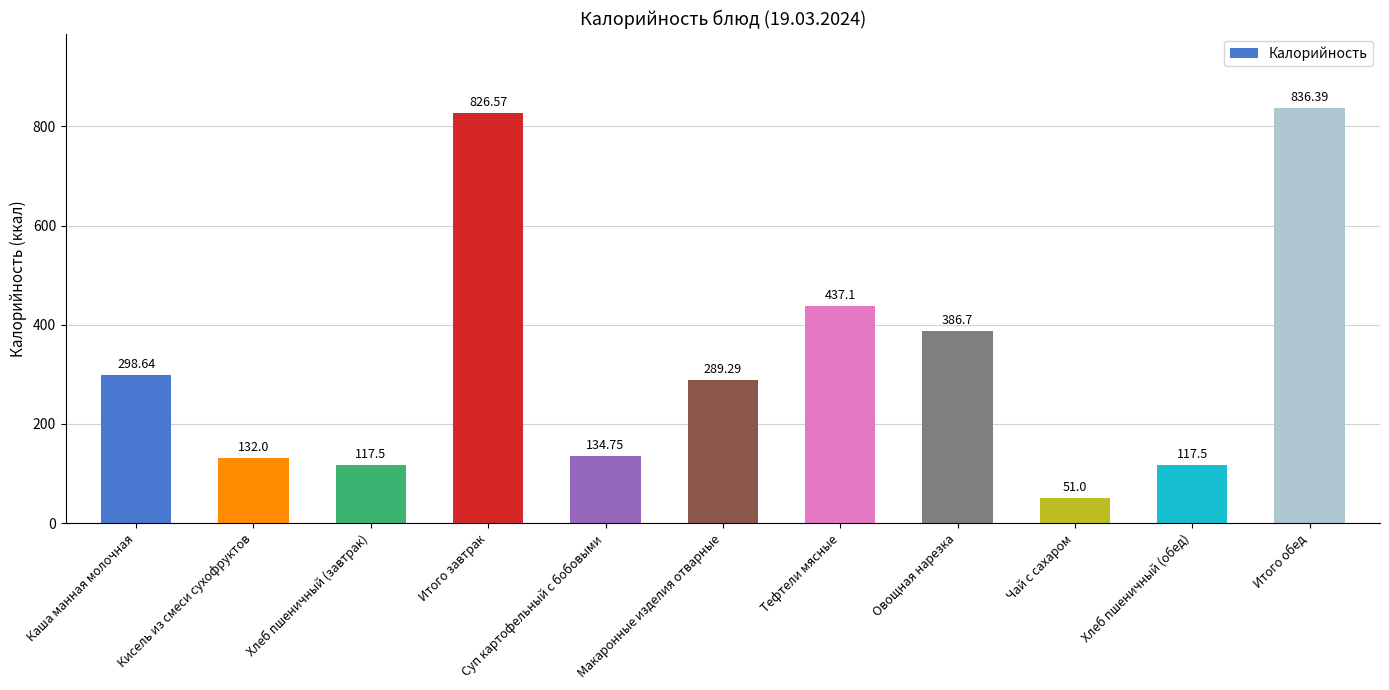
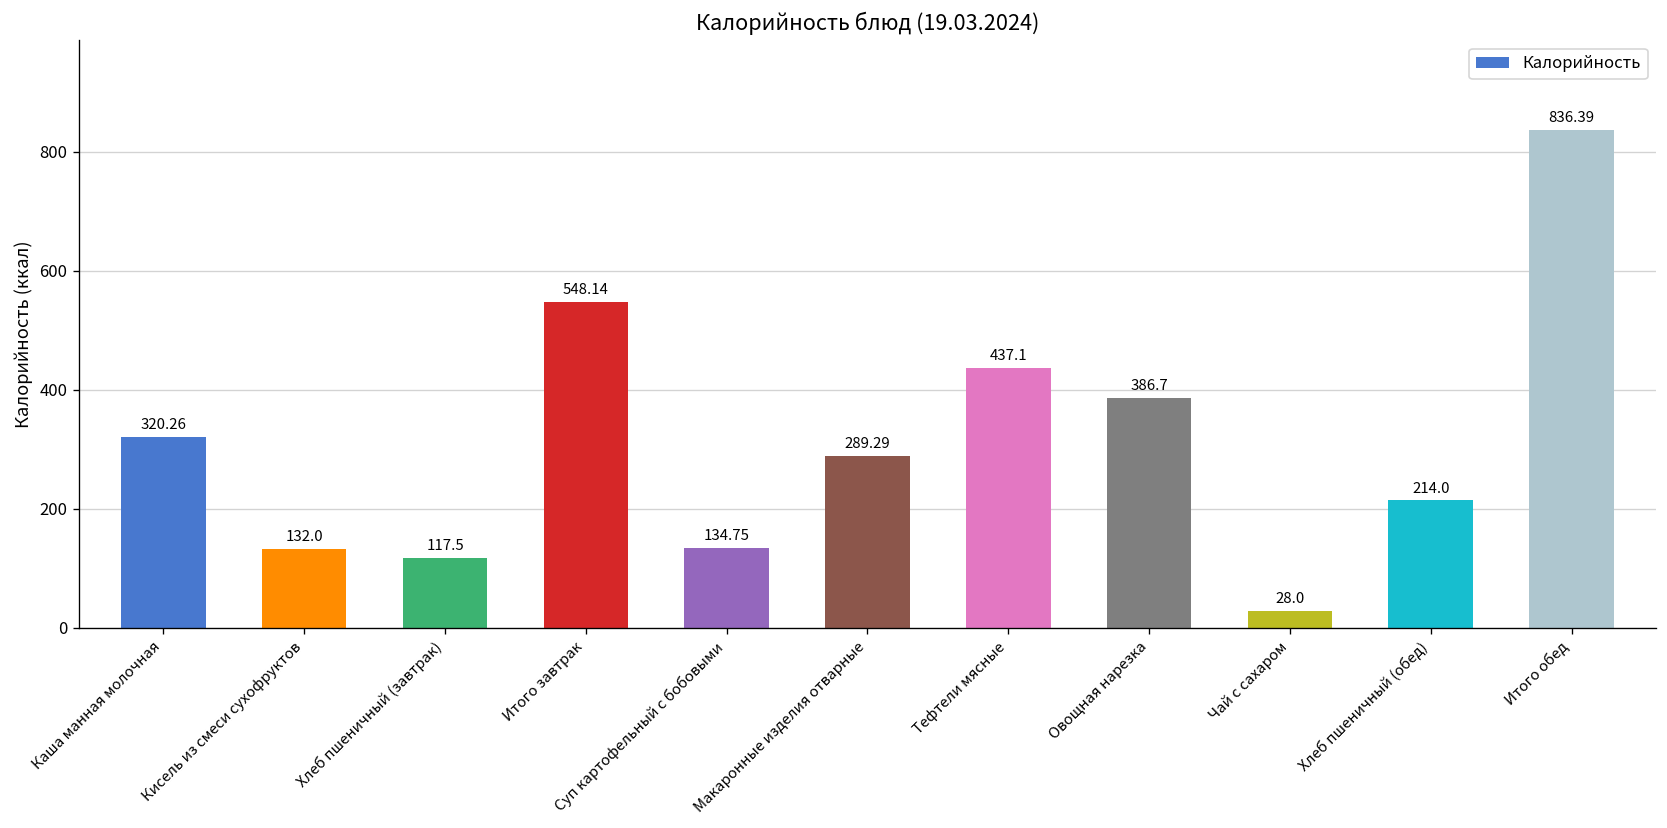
Каша манная молочная: 298.64 -> 320.26
Итого завтрак: 826.57 -> 548.14
Чай с сахаром: 51.0 -> 28.0
Хлеб пшеничный (обед): 117.5 -> 214.0
